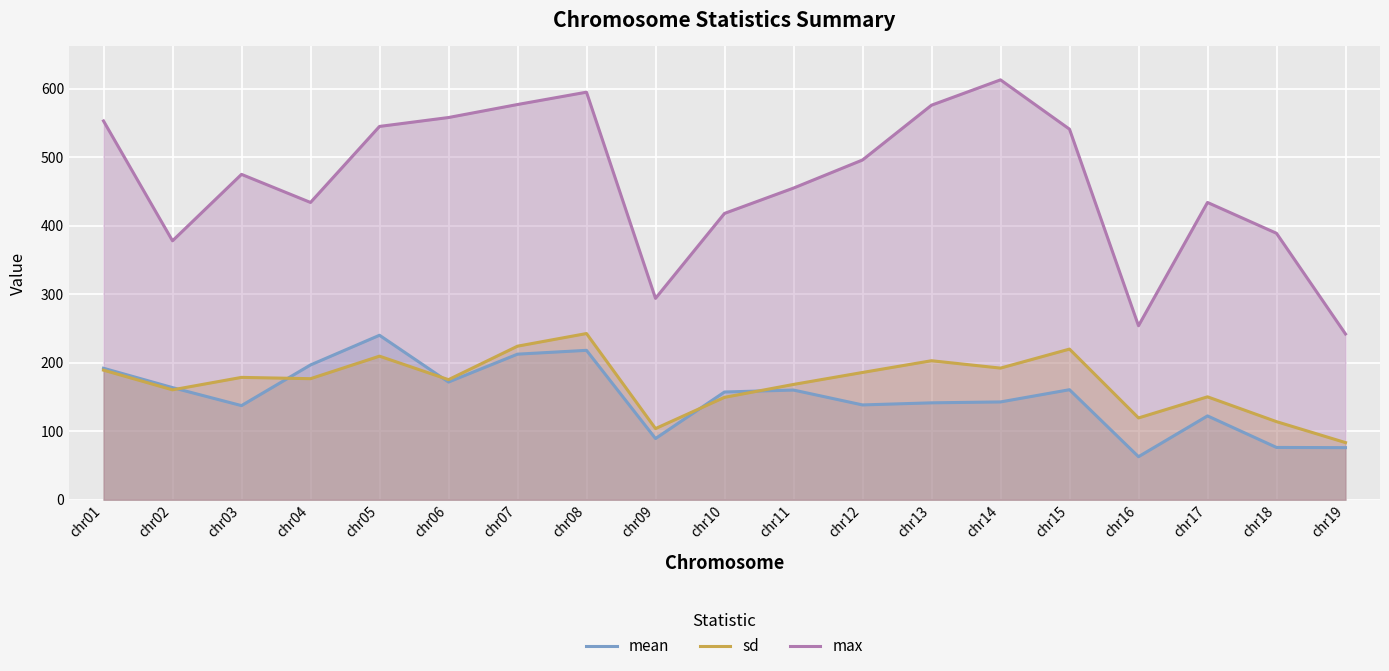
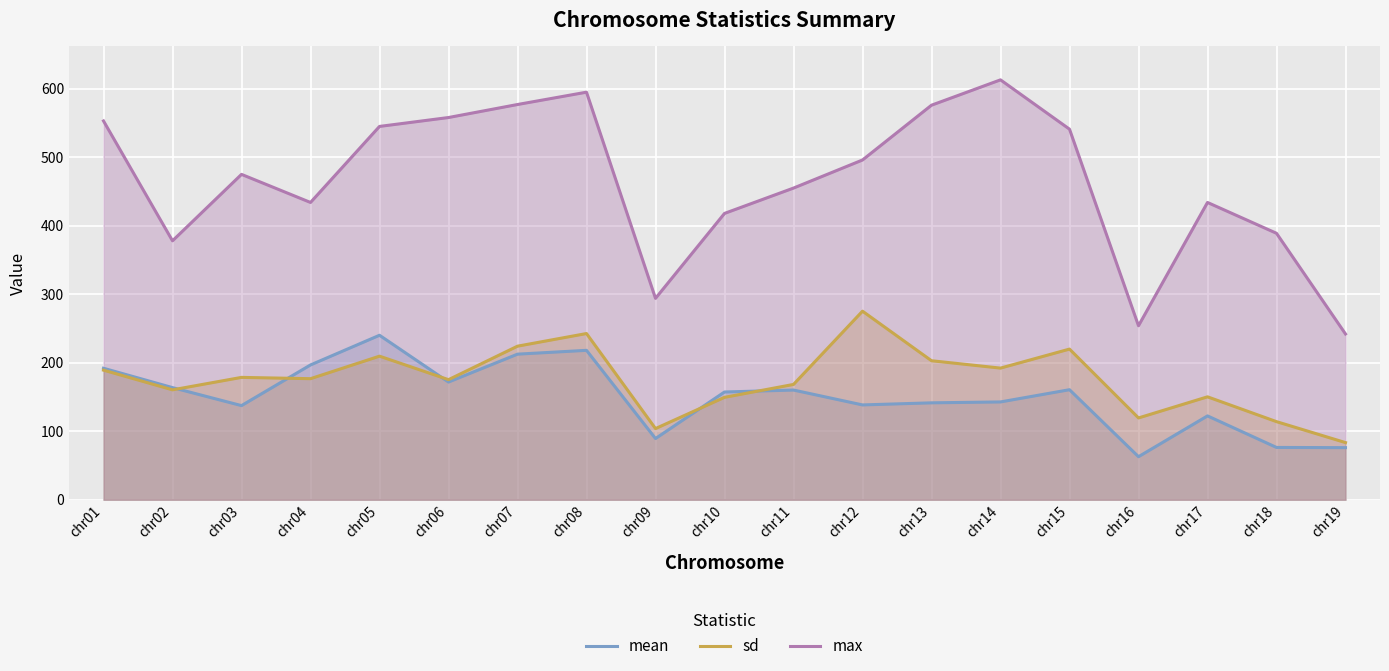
sd, chr12: 190 -> 280
